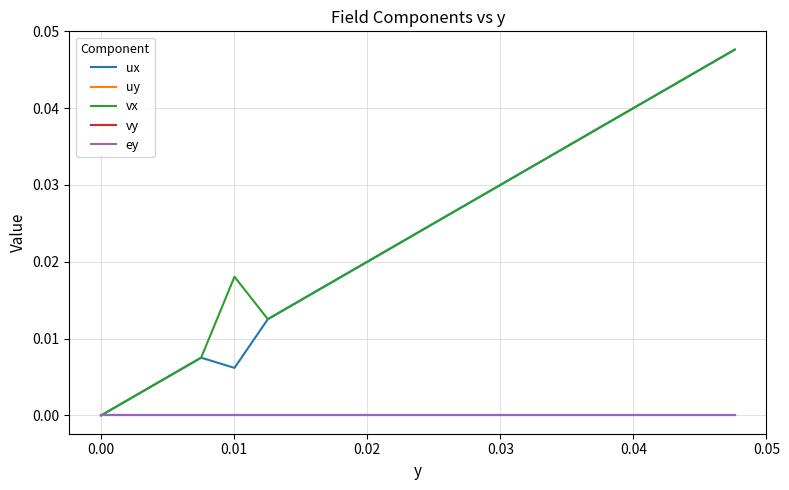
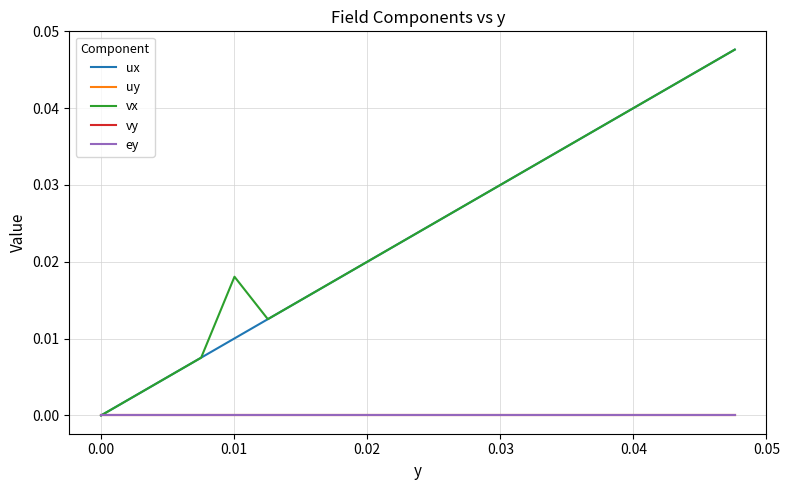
ux, 0.01: 0.006 -> 0.010
